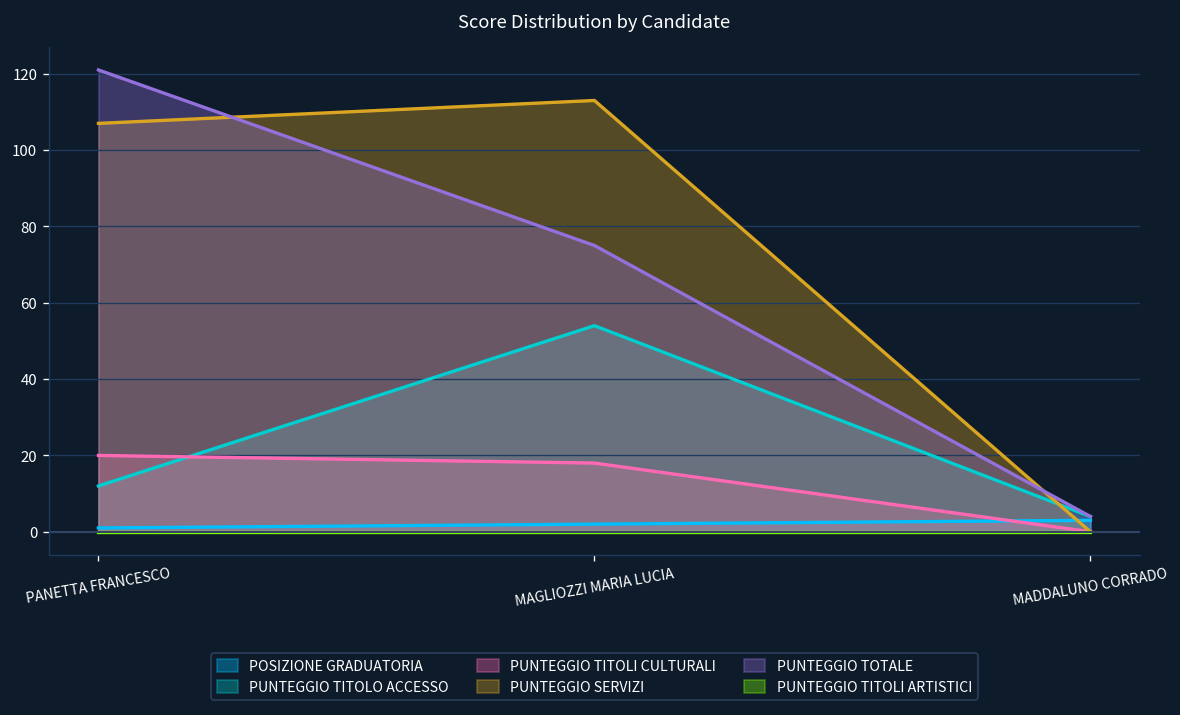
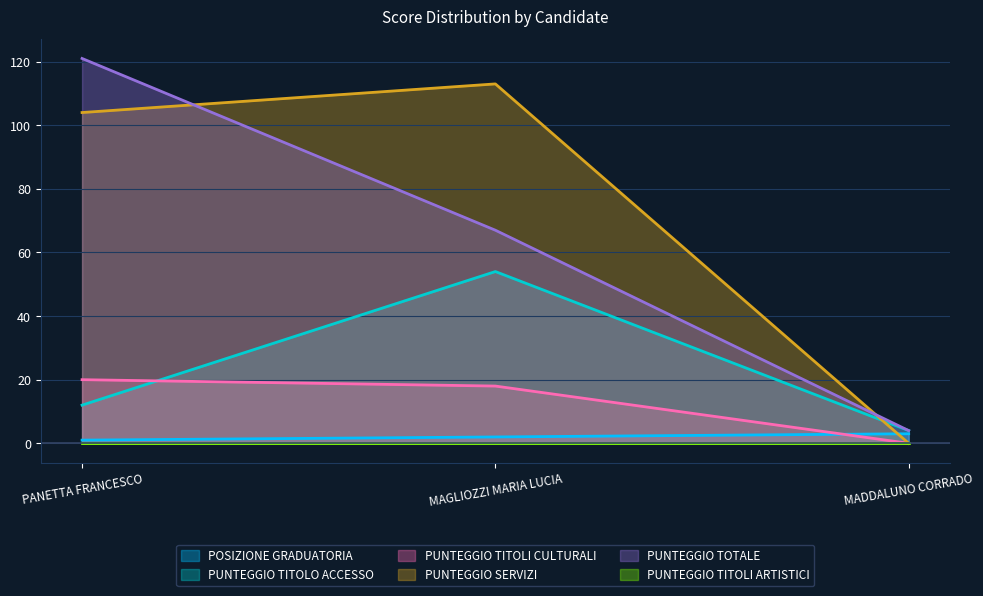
PUNTEGGIO SERVIZI, PANETTA FRANCESCO: 107 -> 104
PUNTEGGIO TOTALE, MAGLIOZZI MARIA LUCIA: 75 -> 67
